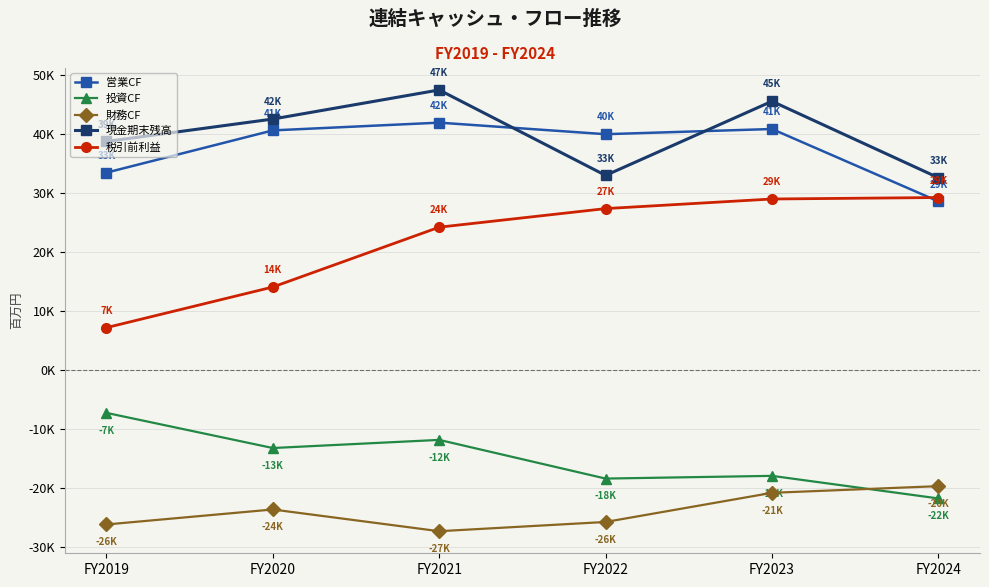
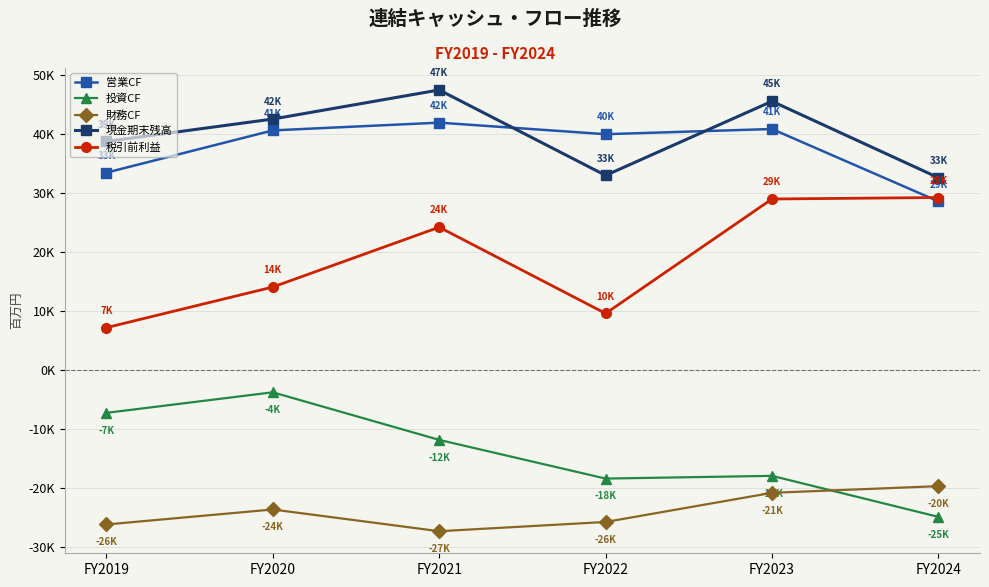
投資CF, FY2020: -13K -> -4K
税引前利益, FY2022: 27K -> 10K
投資CF, FY2024: -22K -> -25K
